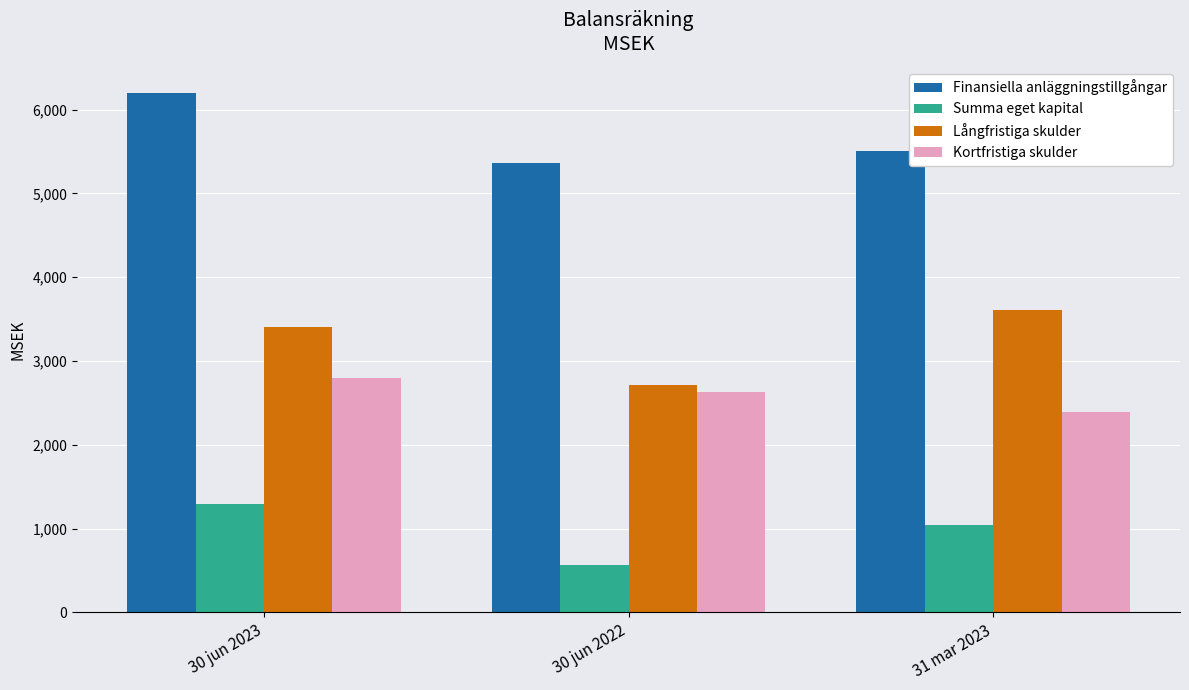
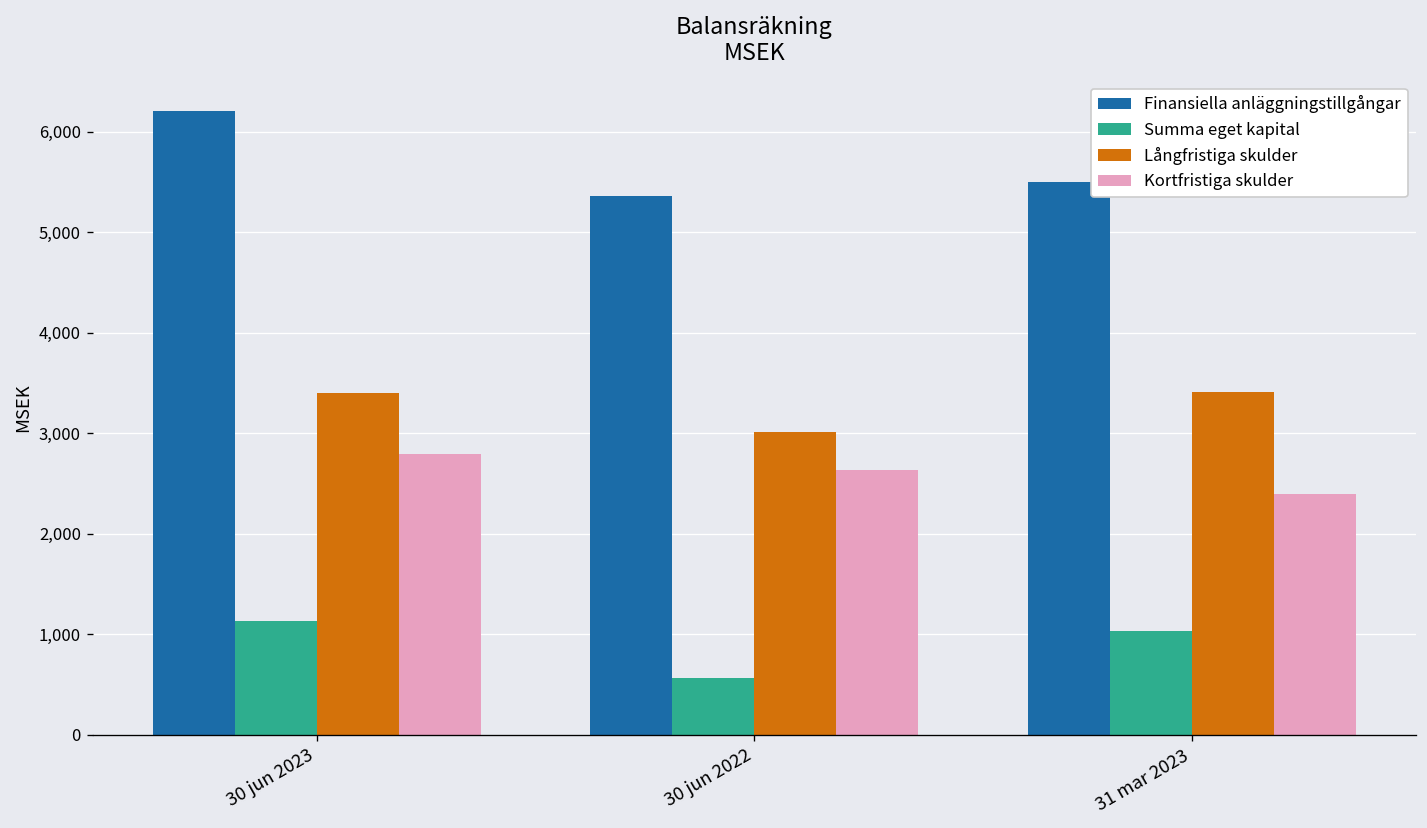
Summa eget kapital, 30 jun 2023: 1,300 -> 1,100
Långfristiga skulder, 30 jun 2022: 2,700 -> 3,000
Långfristiga skulder, 31 mar 2023: 3,600 -> 3,400
